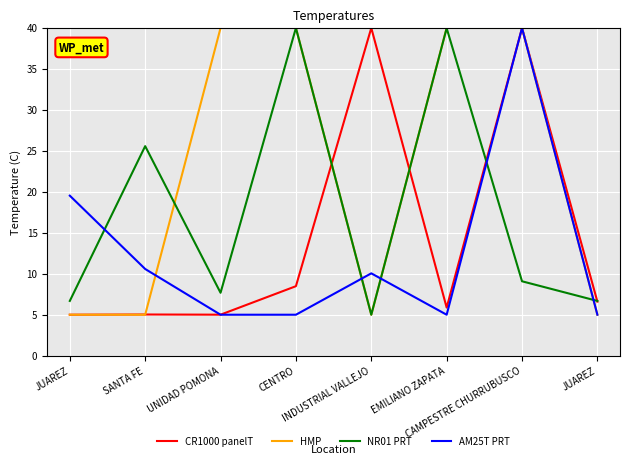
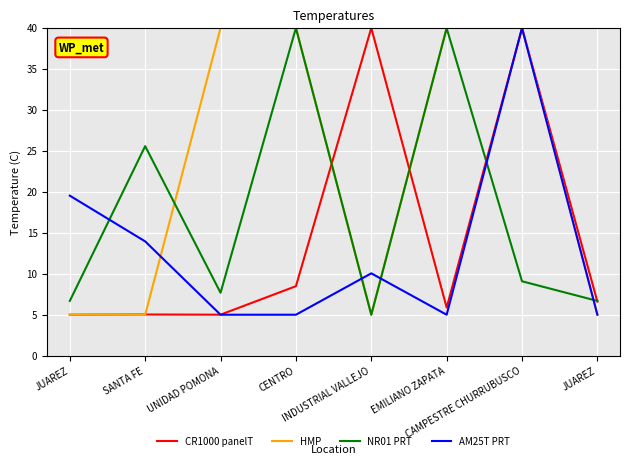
AM25T PRT, SANTA FE: 11 -> 14
